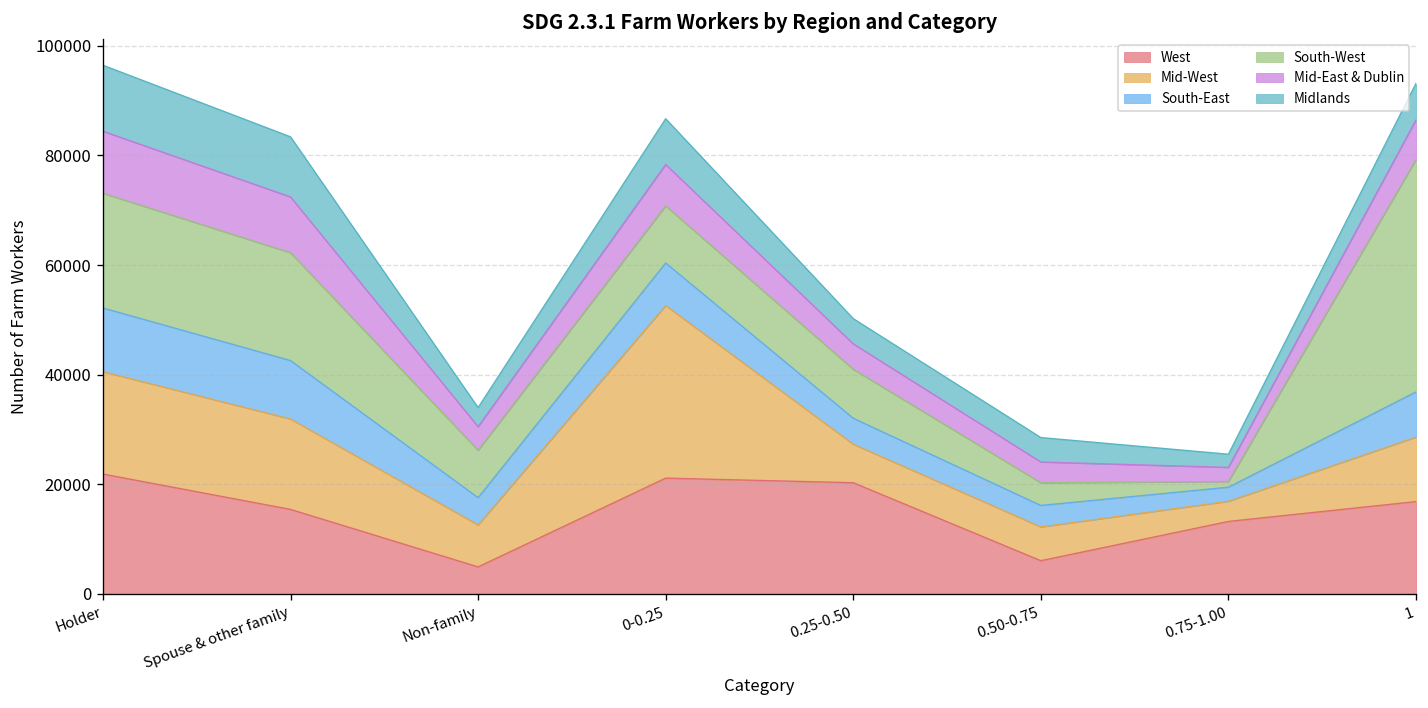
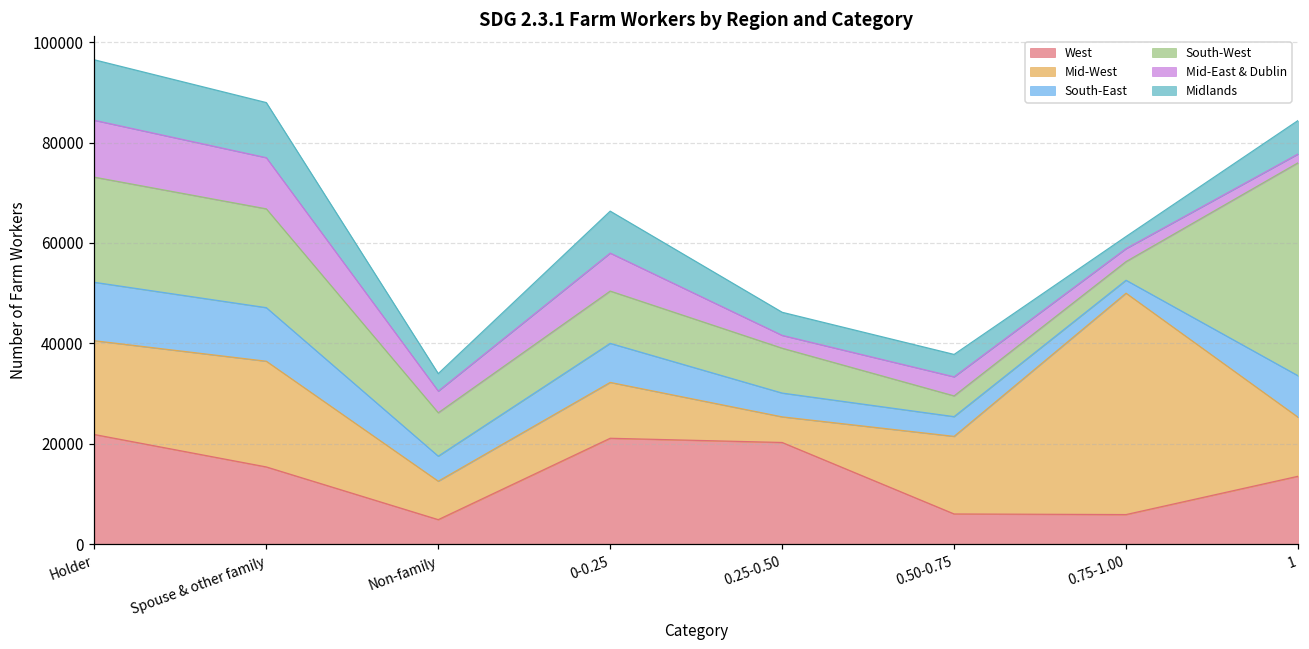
Mid-West, Spouse & other family: 16000 -> 21000
Mid-West, 0-0.25: 31000 -> 11000
Mid-West, 0.25-0.50: 7000 -> 5000
Mid-East & Dublin, 0.25-0.50: 5000 -> 3000
Mid-West, 0.50-0.75: 6000 -> 15000
West, 0.75-1.00: 13000 -> 6000
Mid-West, 0.75-1.00: 4000 -> 44000
South-West, 0.75-1.00: 1000 -> 4000
West, 1: 17000 -> 14000
Mid-East & Dublin, 1: 7000 -> 2000
